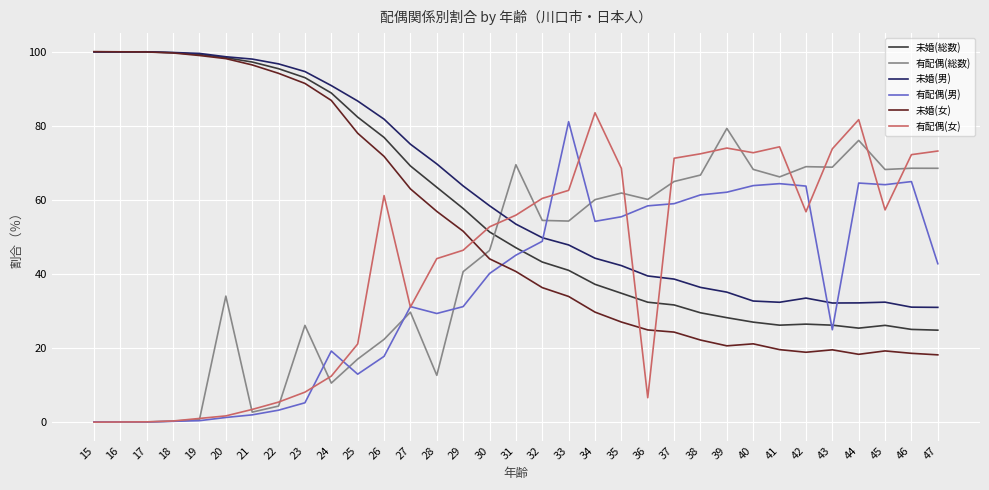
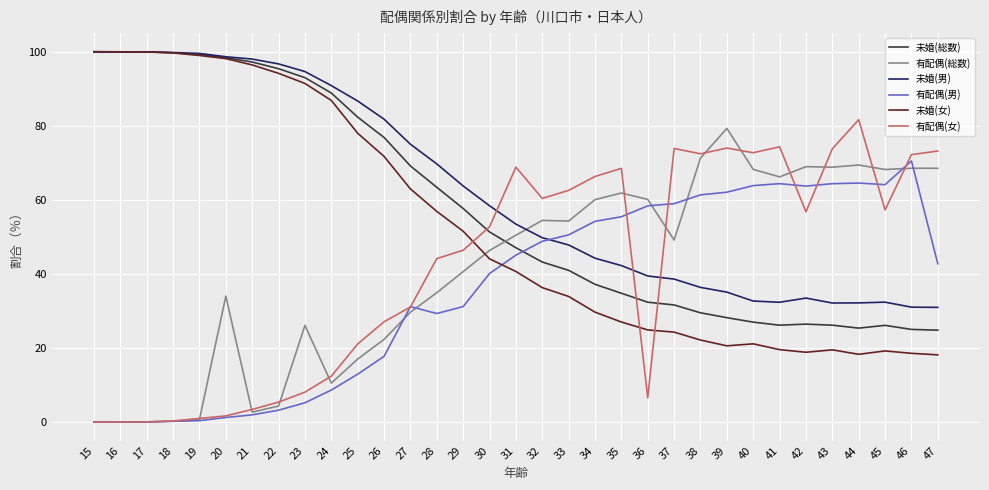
有配偶(男), 24: 19 -> 9
有配偶(女), 26: 61 -> 27
有配偶(総数), 28: 13 -> 35
有配偶(総数), 31: 69 -> 50
有配偶(女), 31: 56 -> 69
有配偶(男), 33: 81 -> 51
有配偶(女), 34: 84 -> 66
有配偶(総数), 37: 65 -> 49
有配偶(女), 37: 71 -> 74
有配偶(総数), 38: 67 -> 71
有配偶(男), 43: 25 -> 64
有配偶(総数), 44: 76 -> 69
有配偶(男), 46: 65 -> 70
